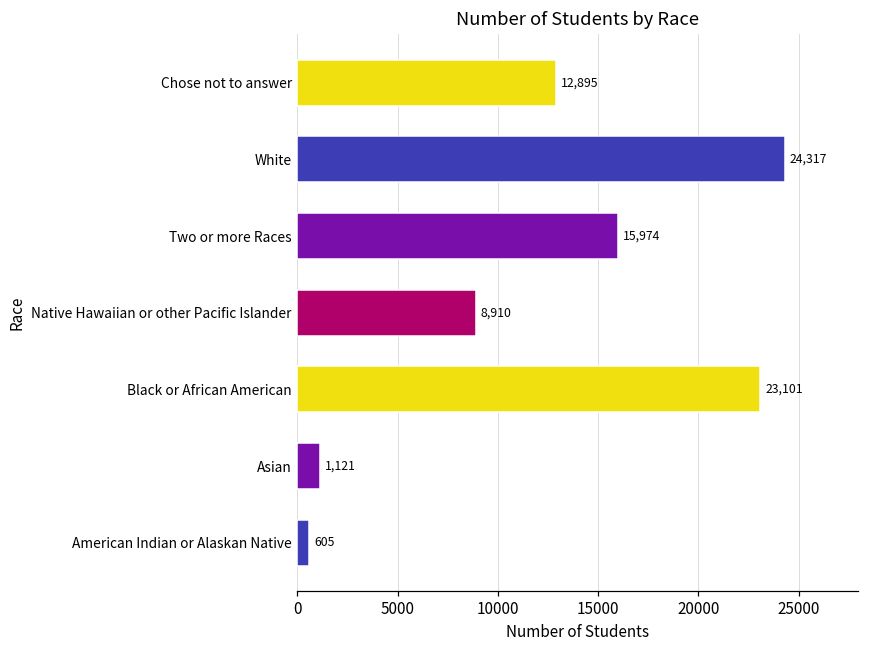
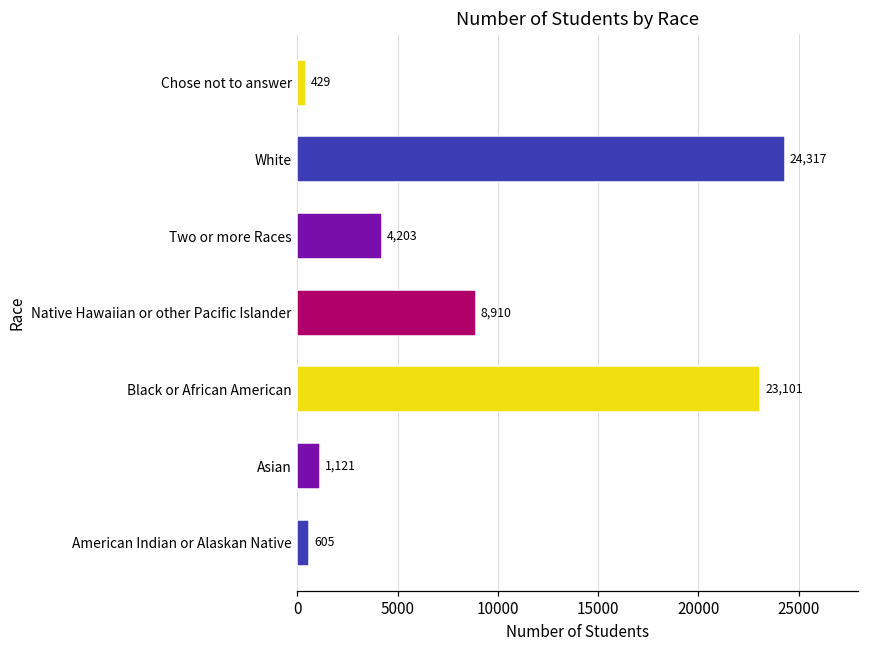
Chose not to answer: 12,895 -> 429
Two or more Races: 15,974 -> 4,203
